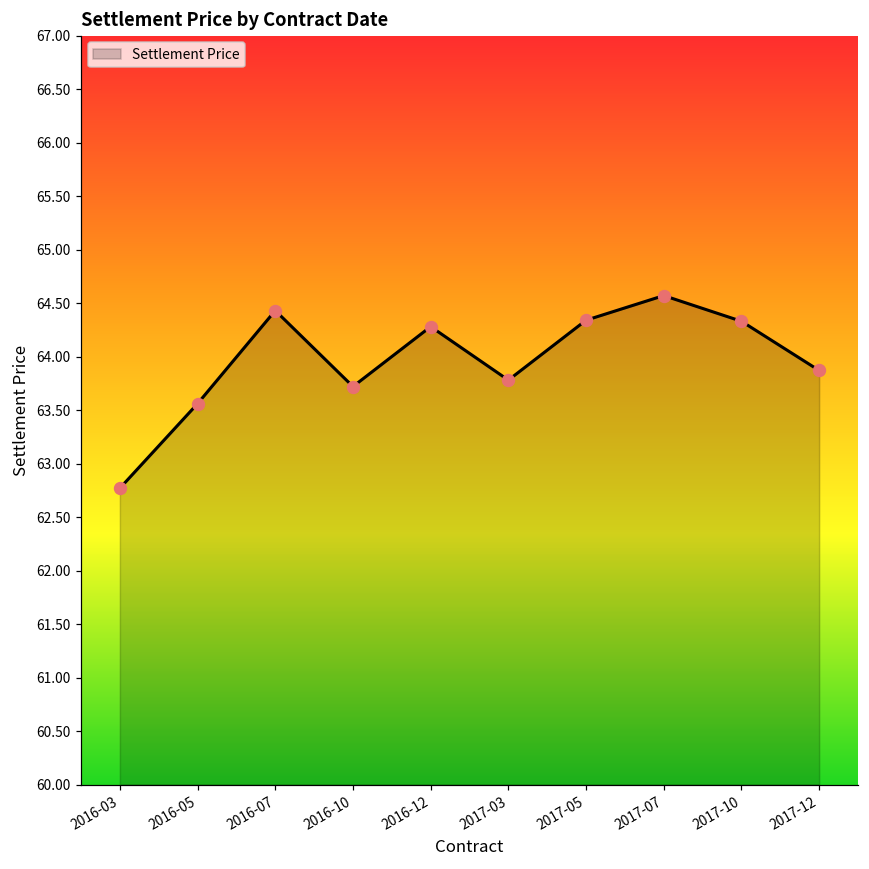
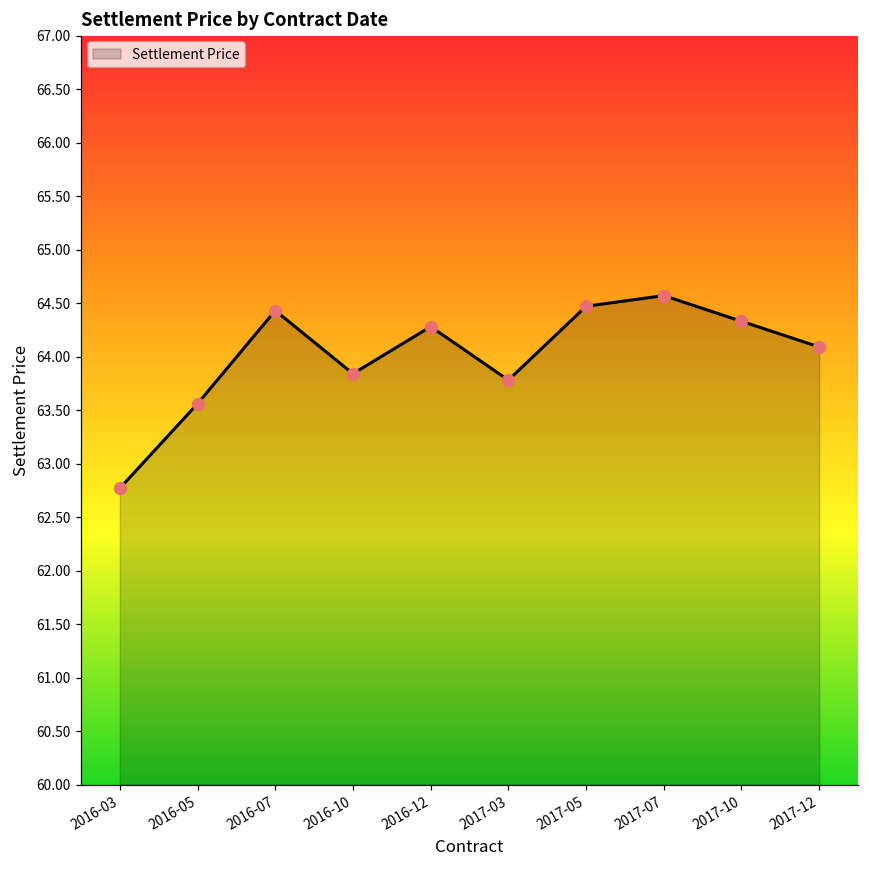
2016-10: 63.7 -> 63.8
2017-05: 64.3 -> 64.5
2017-12: 63.9 -> 64.1
